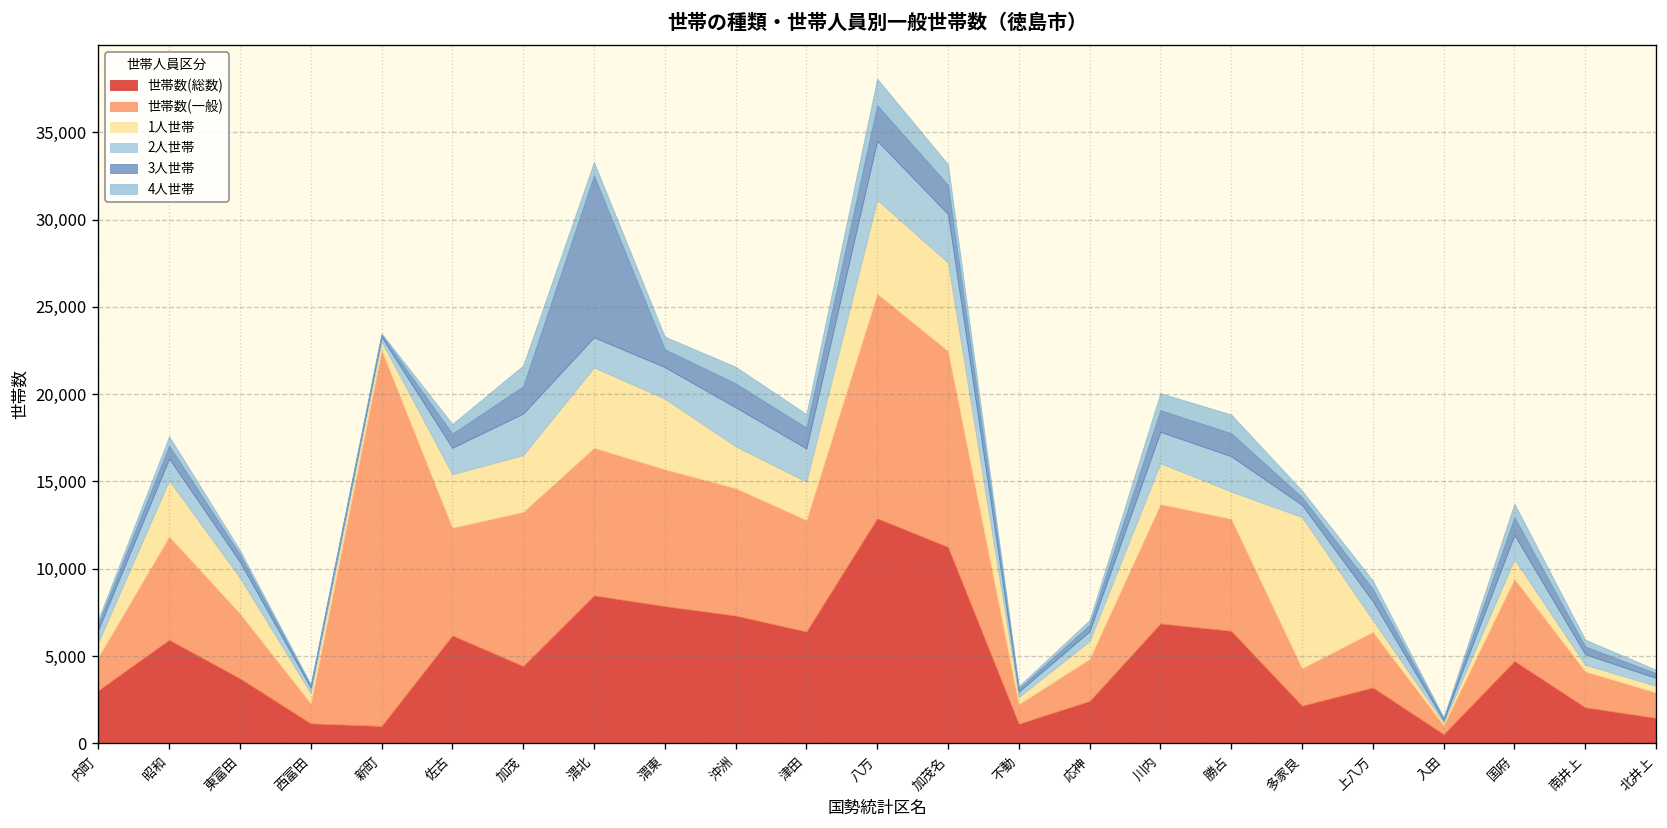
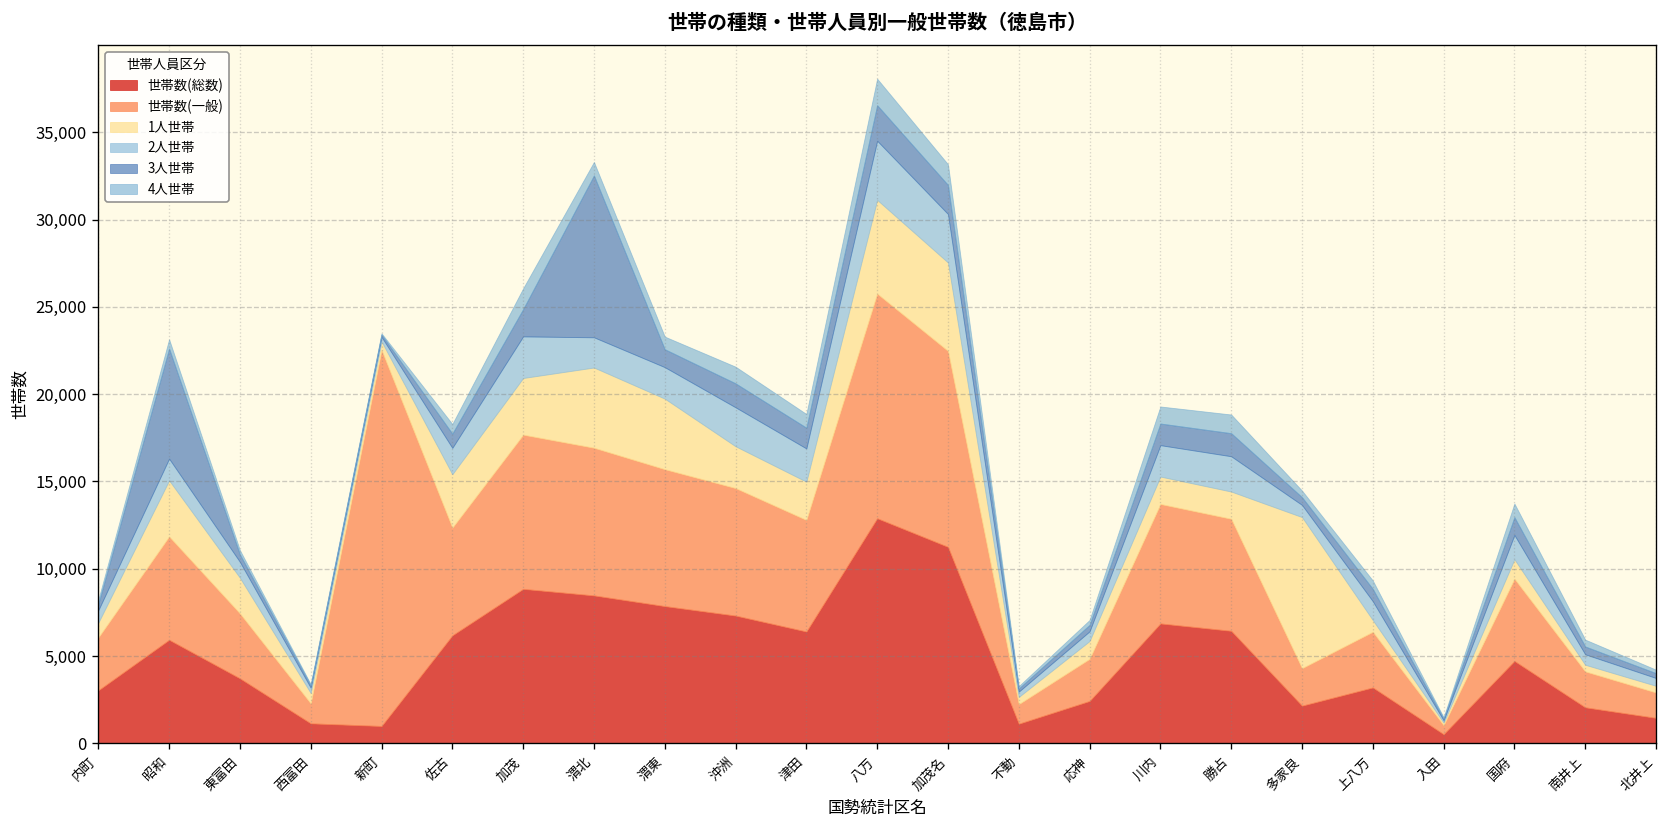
世帯数(一般), 内町: 1,900 -> 3,000
3人世帯, 昭和: 800 -> 6,300
世帯数(総数), 加茂: 4,400 -> 8,800
1人世帯, 川内: 2,300 -> 1,600
